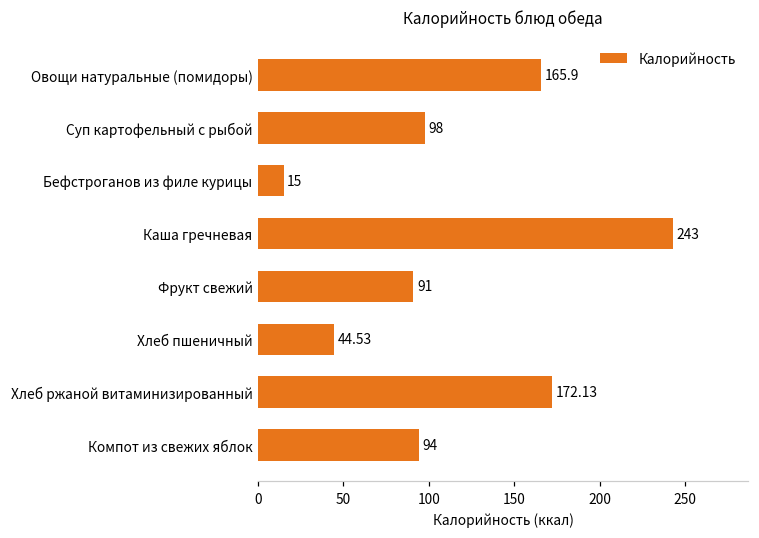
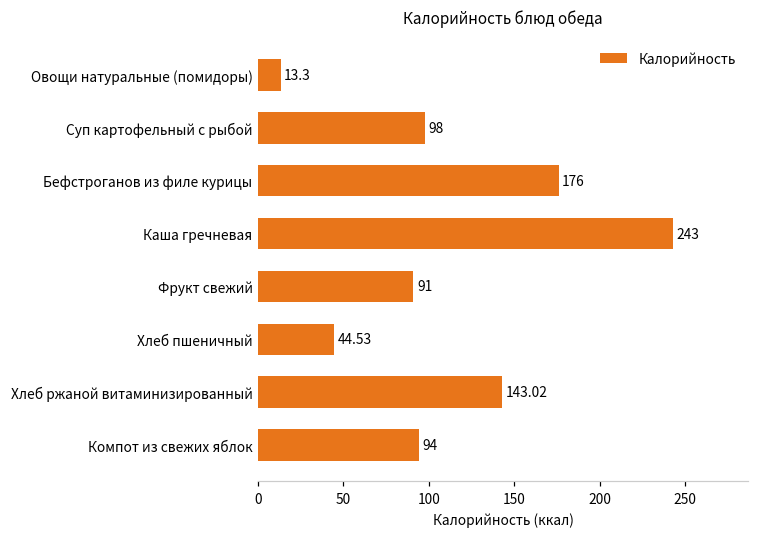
Овощи натуральные (помидоры): 165.9 -> 13.3
Бефстроганов из филе курицы: 15 -> 176
Хлеб ржаной витаминизированный: 172.13 -> 143.02
